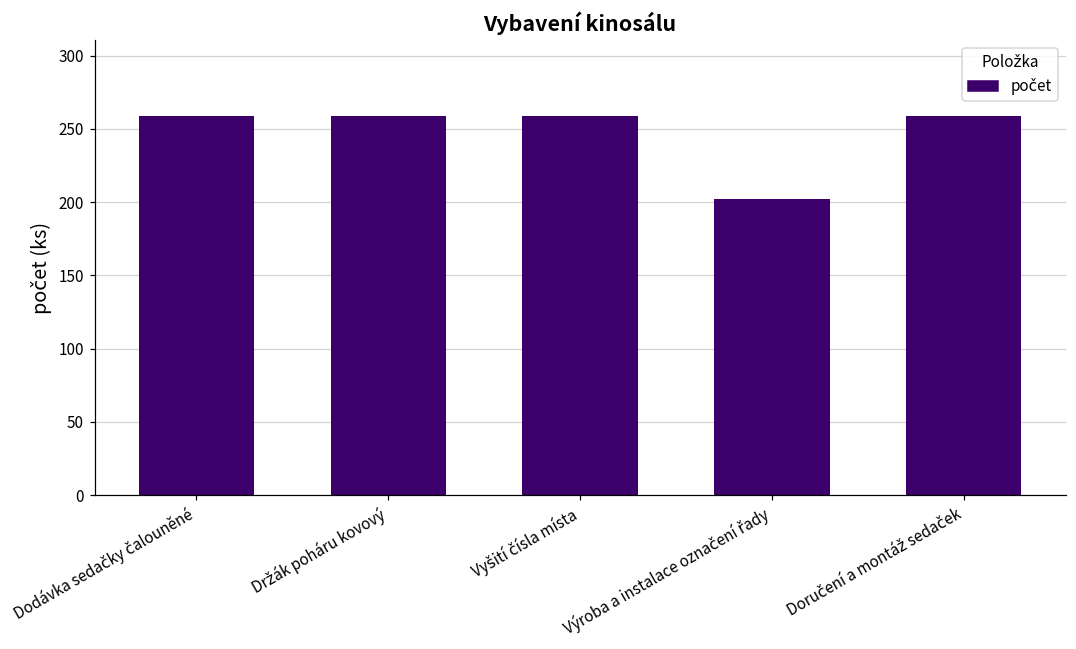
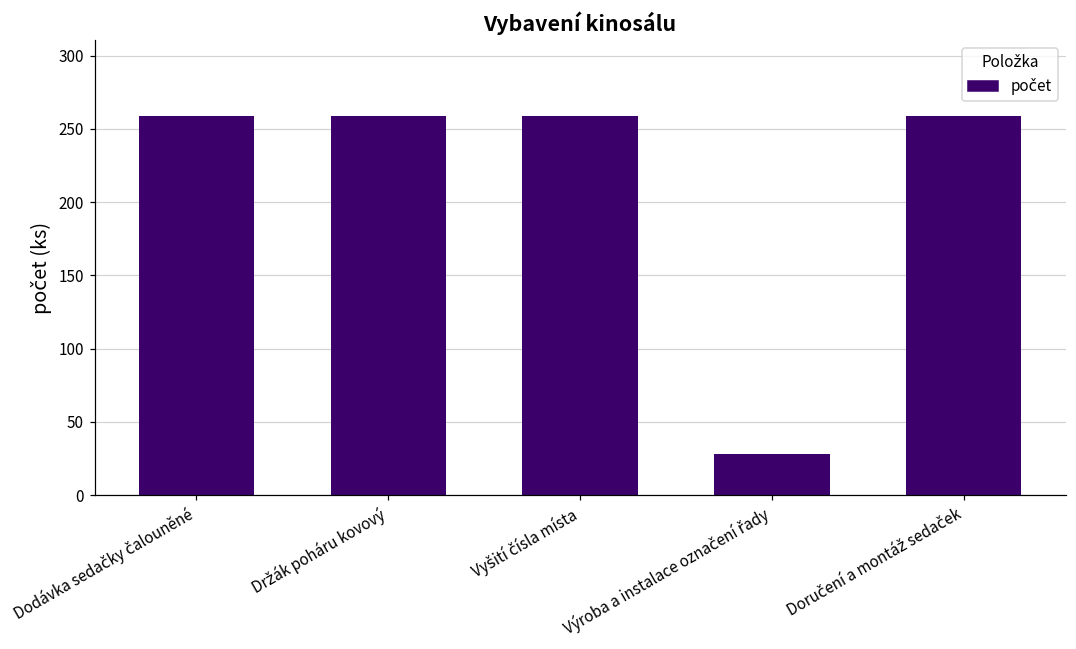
Výroba a instalace označení řady: 202 -> 28
